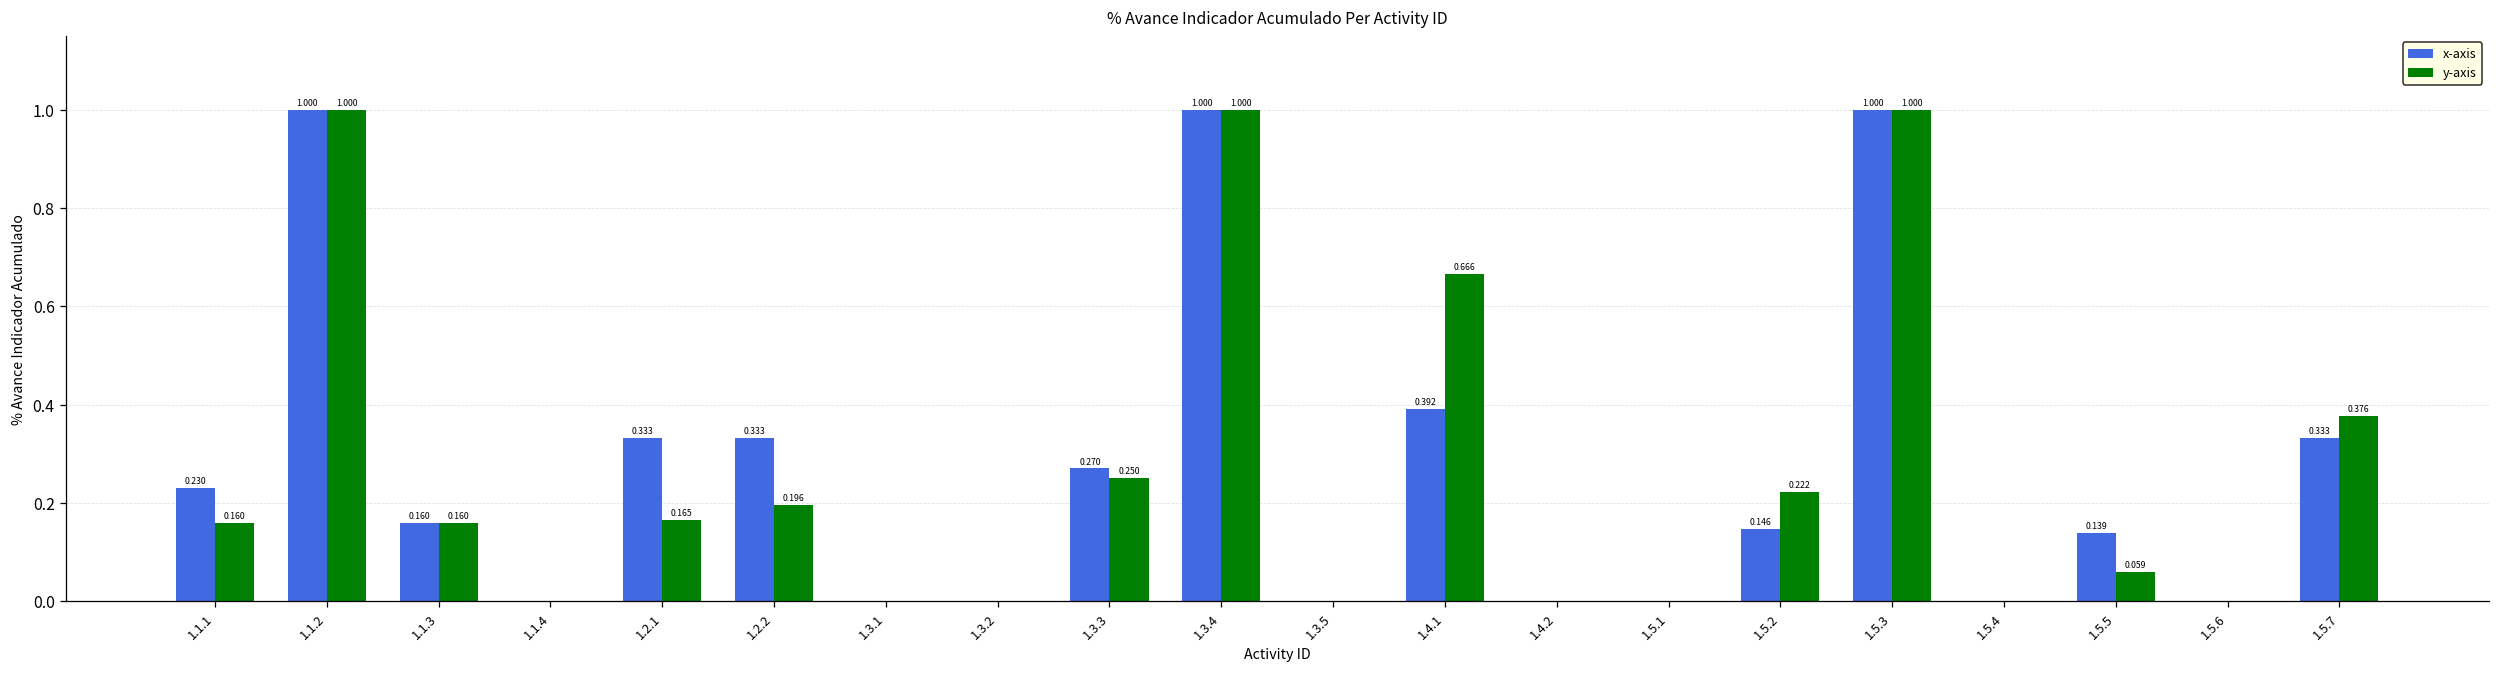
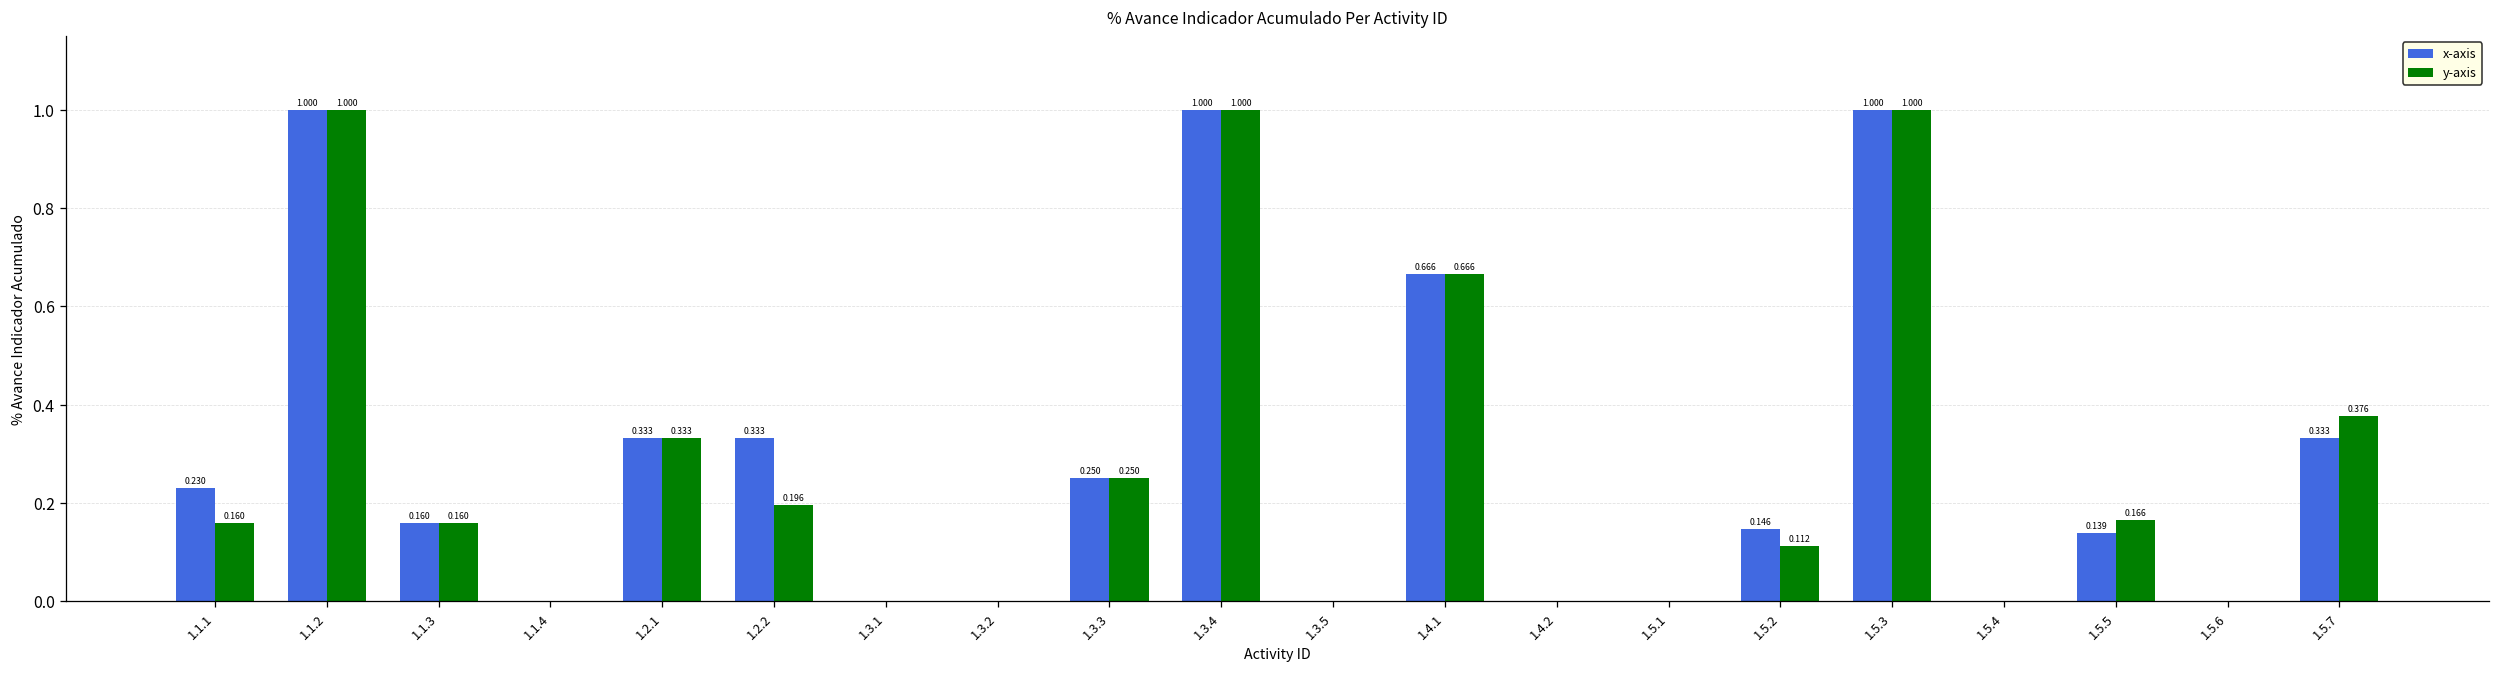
y-axis, 1.2.1: 0.165 -> 0.333
x-axis, 1.3.3: 0.270 -> 0.250
x-axis, 1.4.1: 0.392 -> 0.666
y-axis, 1.5.2: 0.222 -> 0.112
y-axis, 1.5.5: 0.059 -> 0.166
